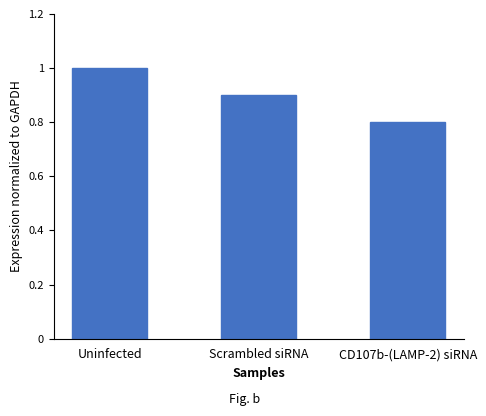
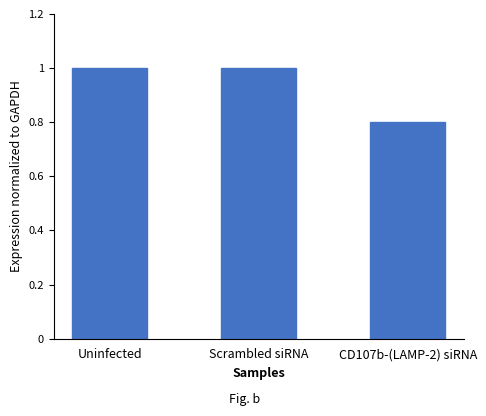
Scrambled siRNA: 0.9 -> 1.0
